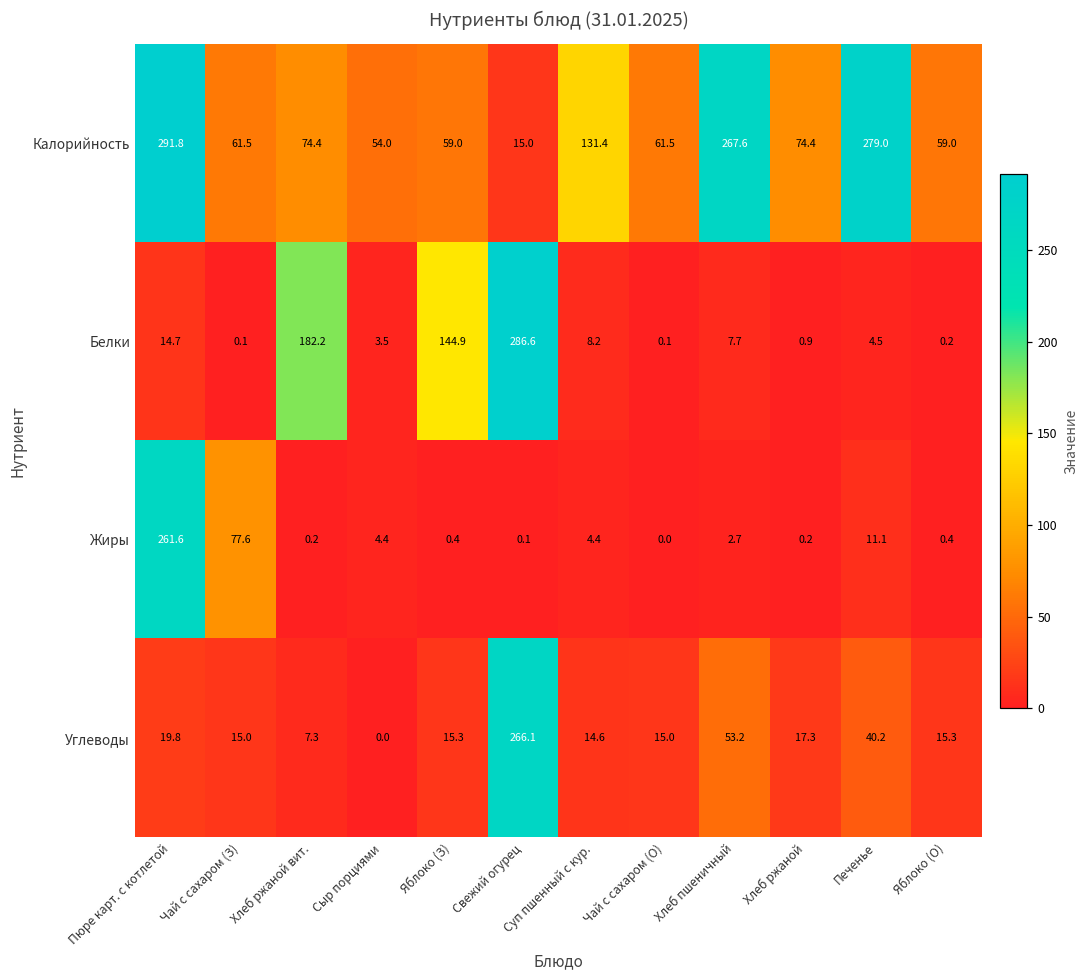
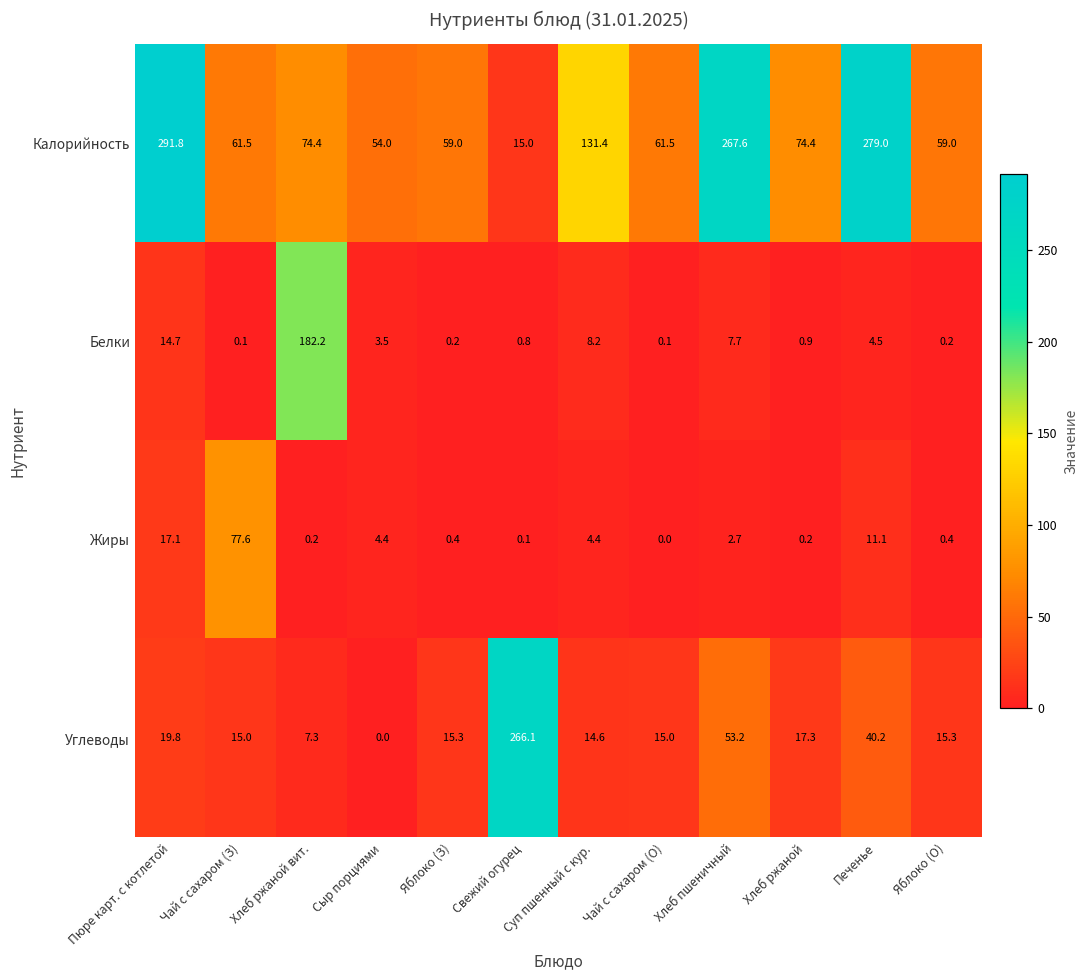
Белки, Яблоко (З): 144.9 -> 0.2
Белки, Свежий огурец: 286.6 -> 0.8
Жиры, Пюре карт. с котлетой: 261.6 -> 17.1
